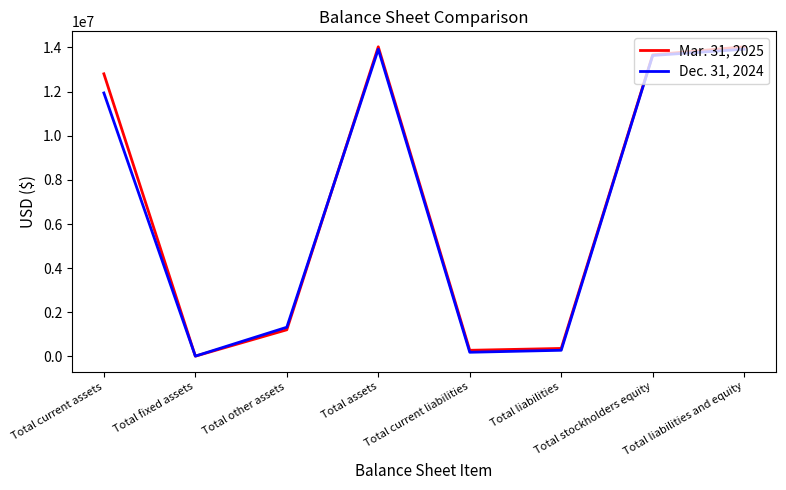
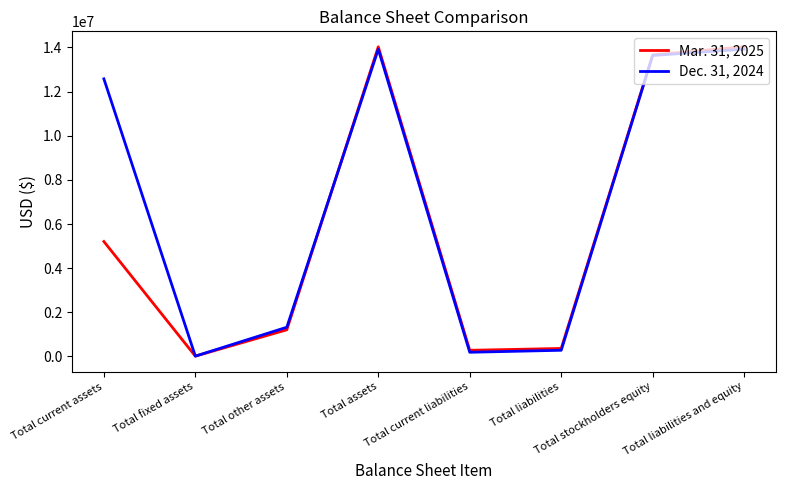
Mar. 31, 2025, Total current assets: 12800000 -> 5200000
Dec. 31, 2024, Total current assets: 11900000 -> 12600000
